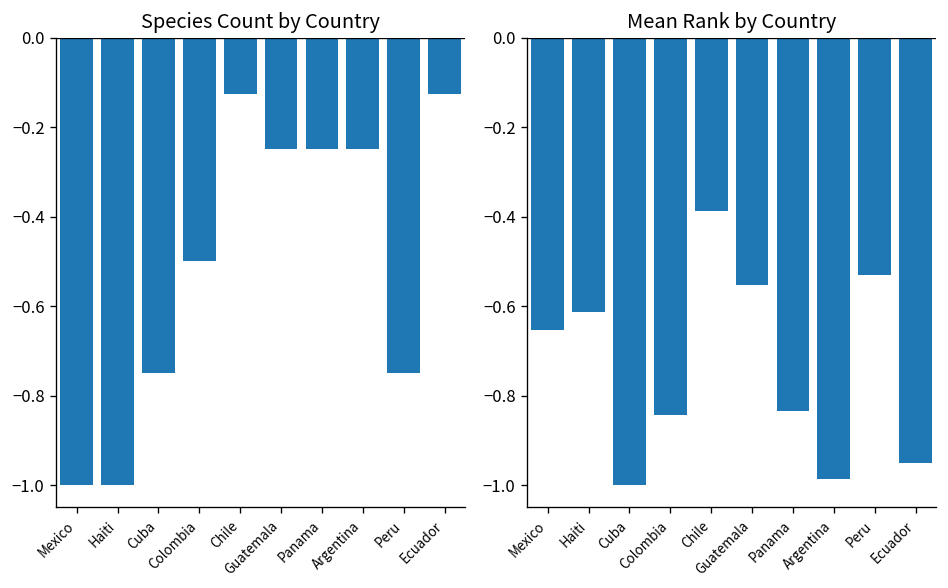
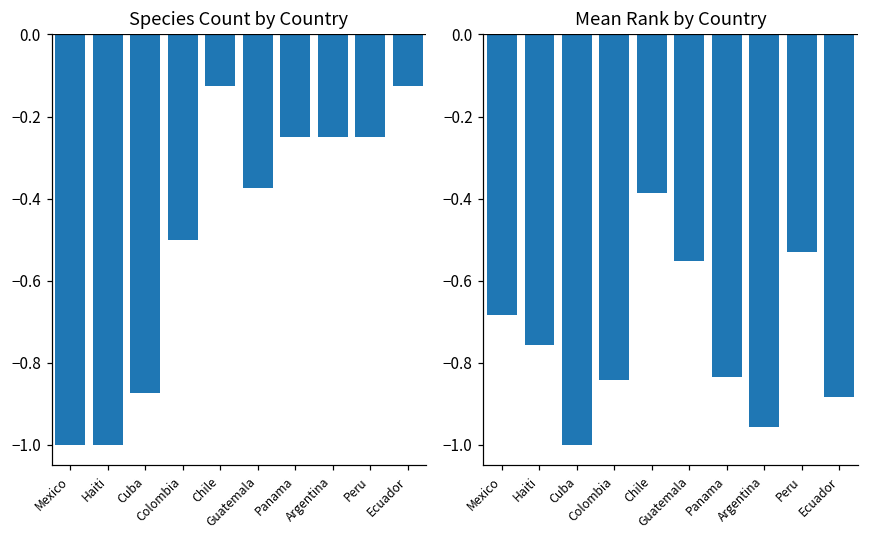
Species Count by Country, Cuba: -0.75 -> -0.88
Species Count by Country, Guatemala: -0.25 -> -0.38
Species Count by Country, Peru: -0.75 -> -0.25
Mean Rank by Country, Mexico: -0.65 -> -0.68
Mean Rank by Country, Haiti: -0.61 -> -0.76
Mean Rank by Country, Argentina: -0.99 -> -0.96
Mean Rank by Country, Ecuador: -0.95 -> -0.88
